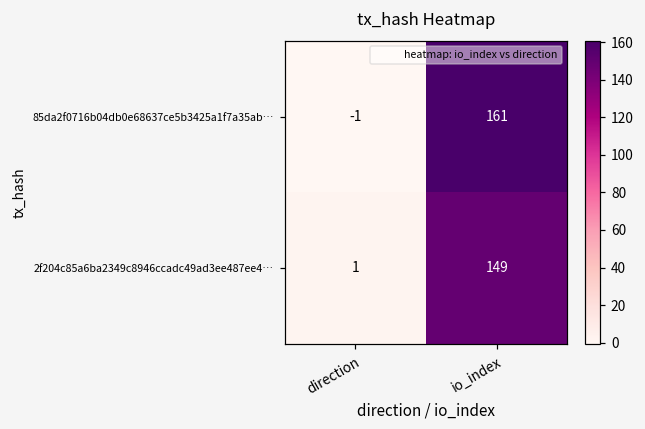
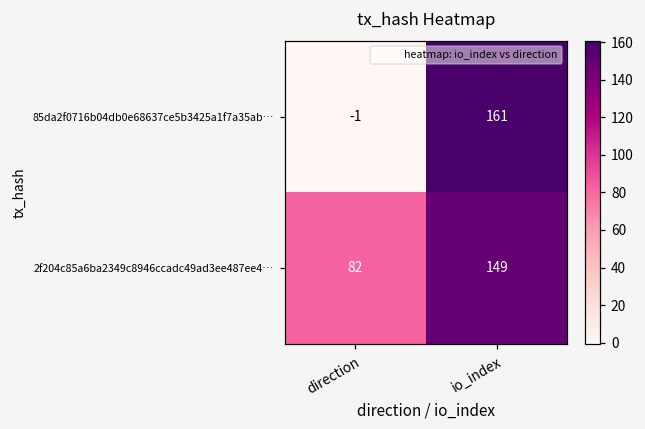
2f204c85a6ba2349c8946ccadc49ad3ee487ee4…, direction: 1 -> 82
